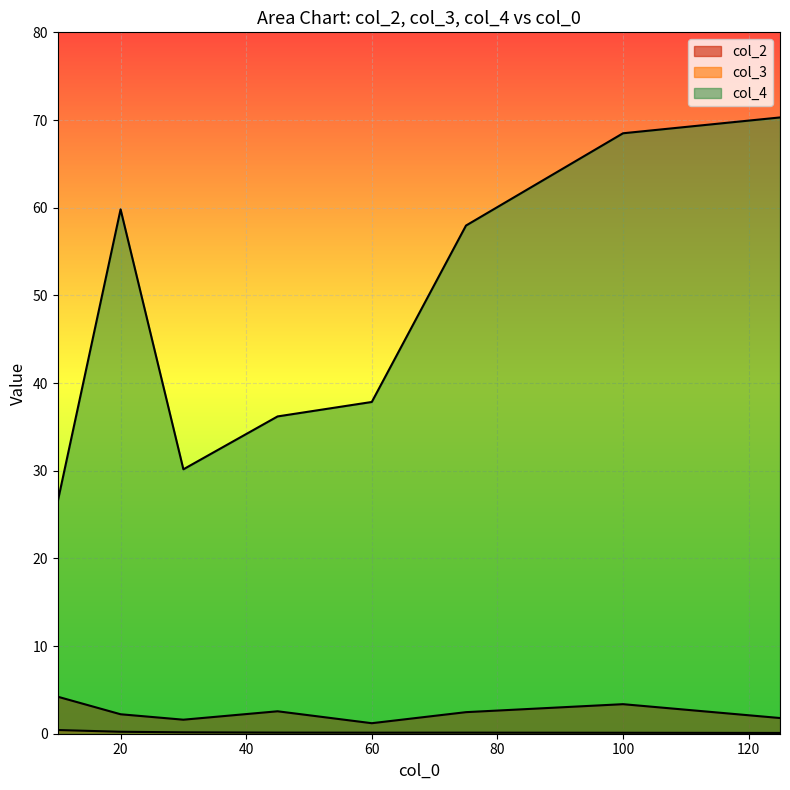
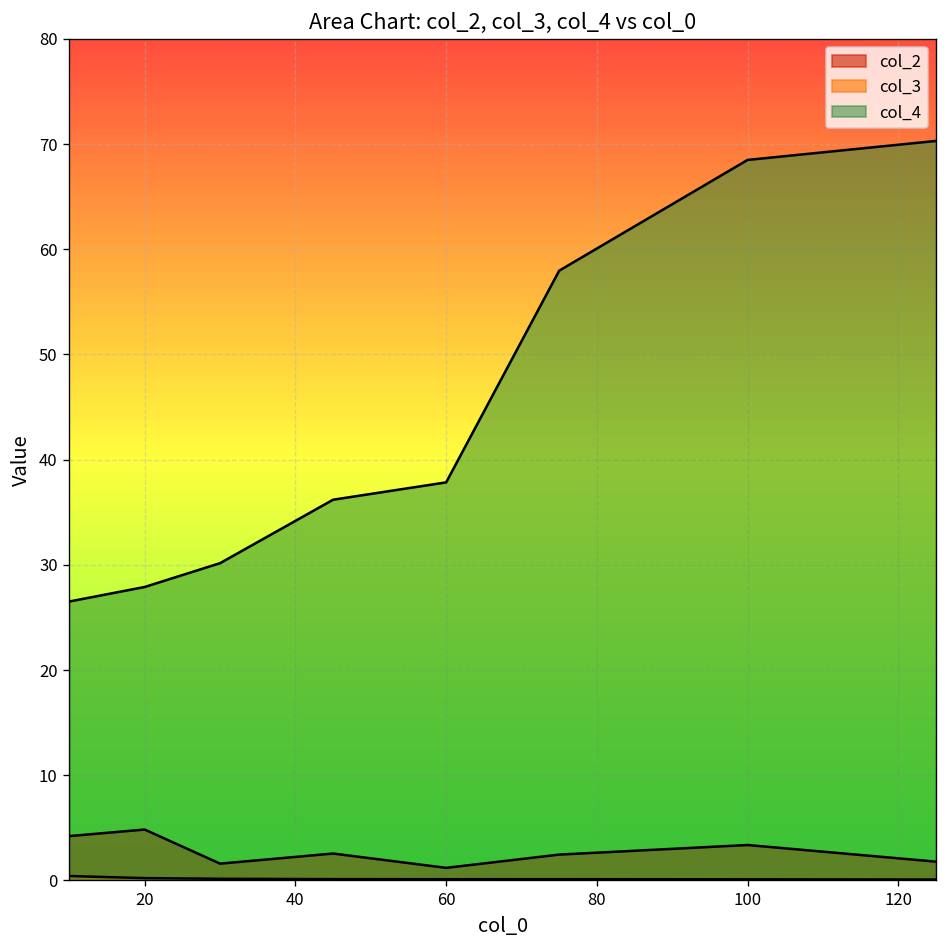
col_2, 20: 2 -> 5
col_4, 20: 60 -> 28
